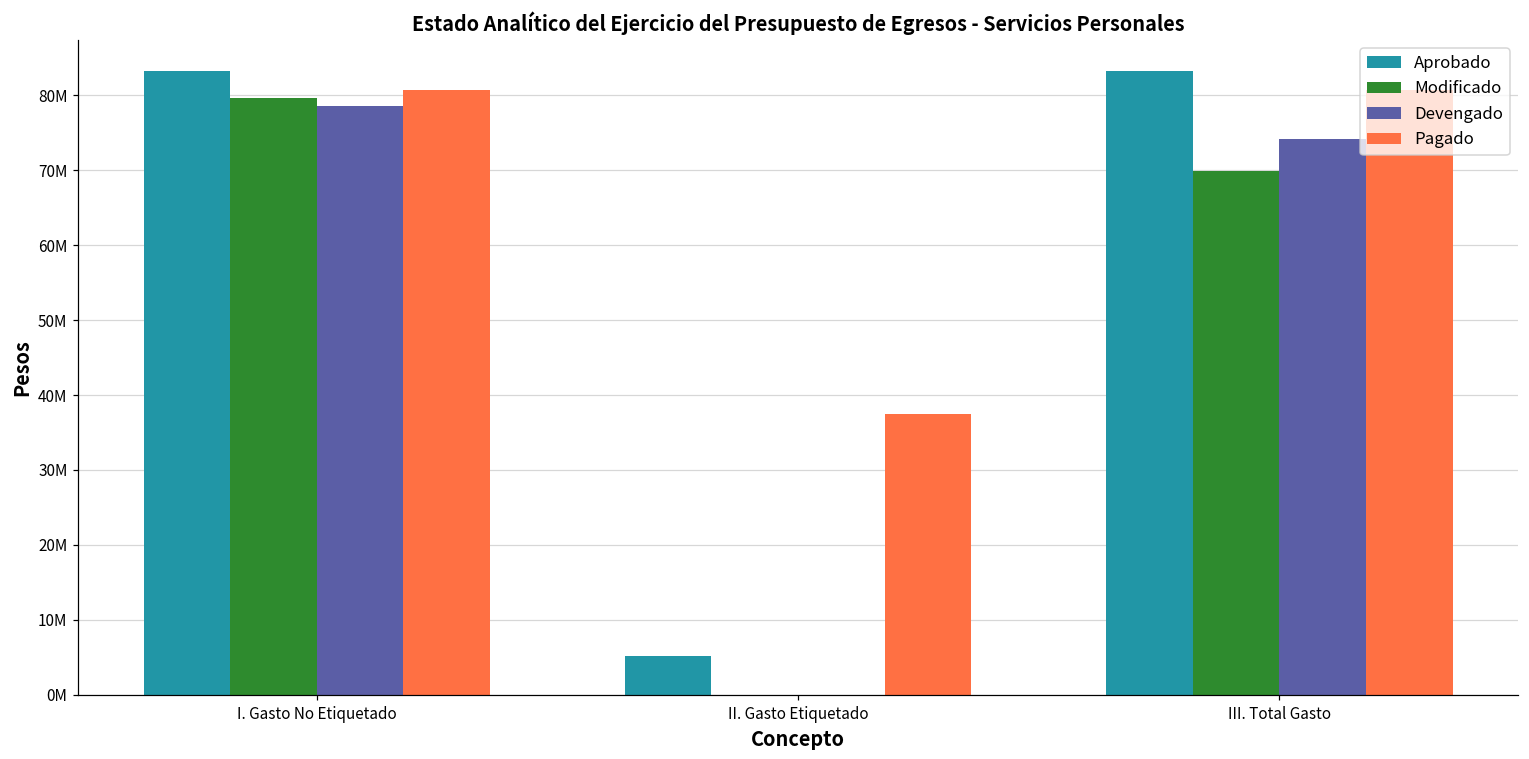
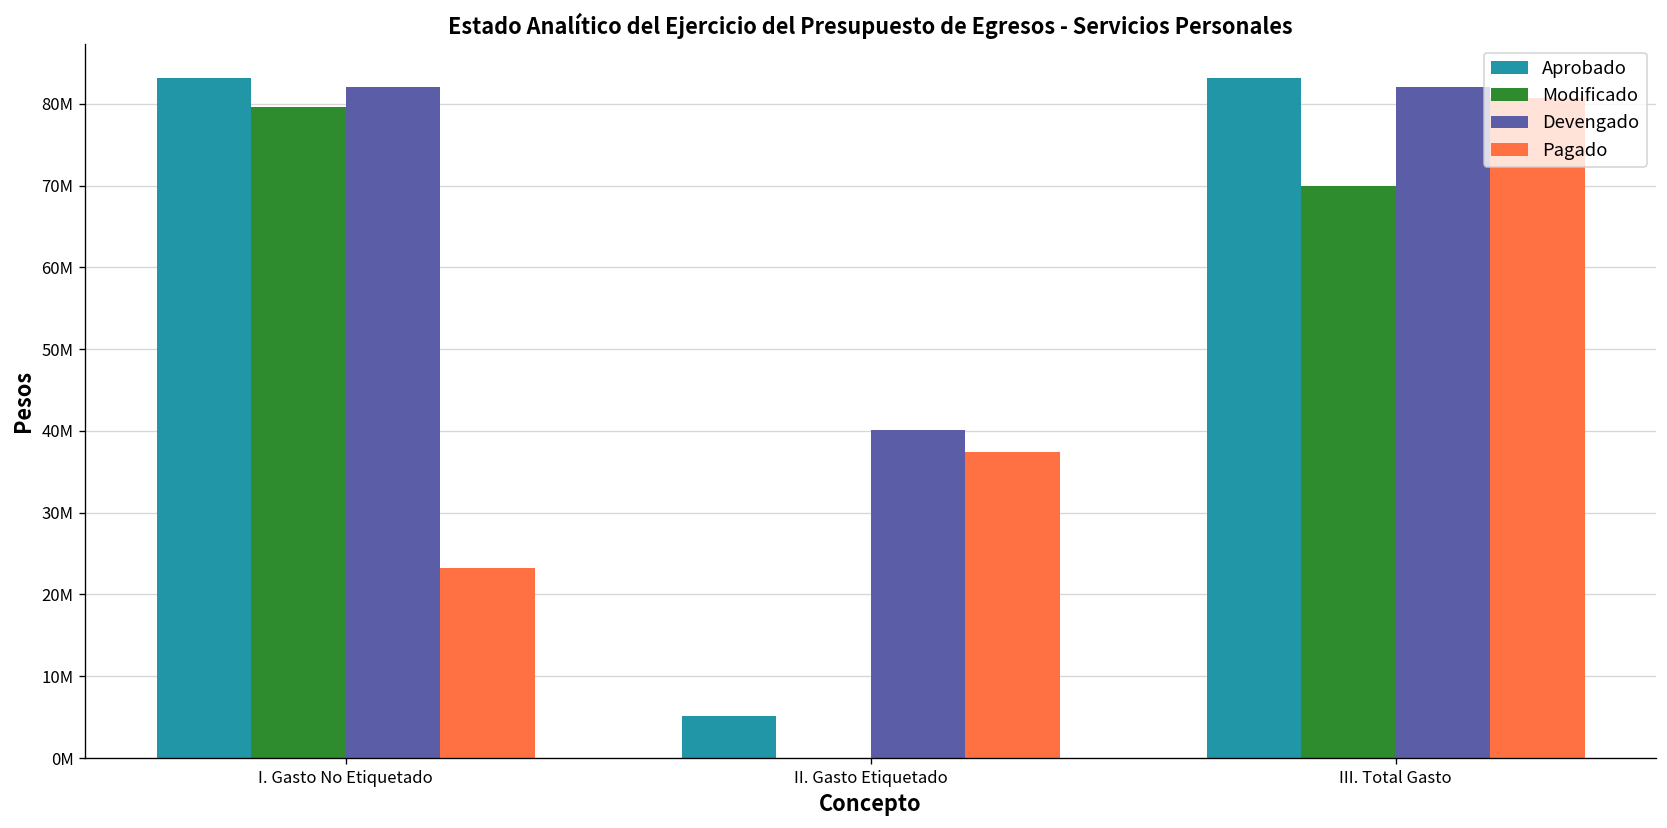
Devengado, I. Gasto No Etiquetado: 79000000 -> 82000000
Pagado, I. Gasto No Etiquetado: 81000000 -> 23000000
Devengado, II. Gasto Etiquetado: 0 -> 40000000
Devengado, III. Total Gasto: 74000000 -> 82000000
